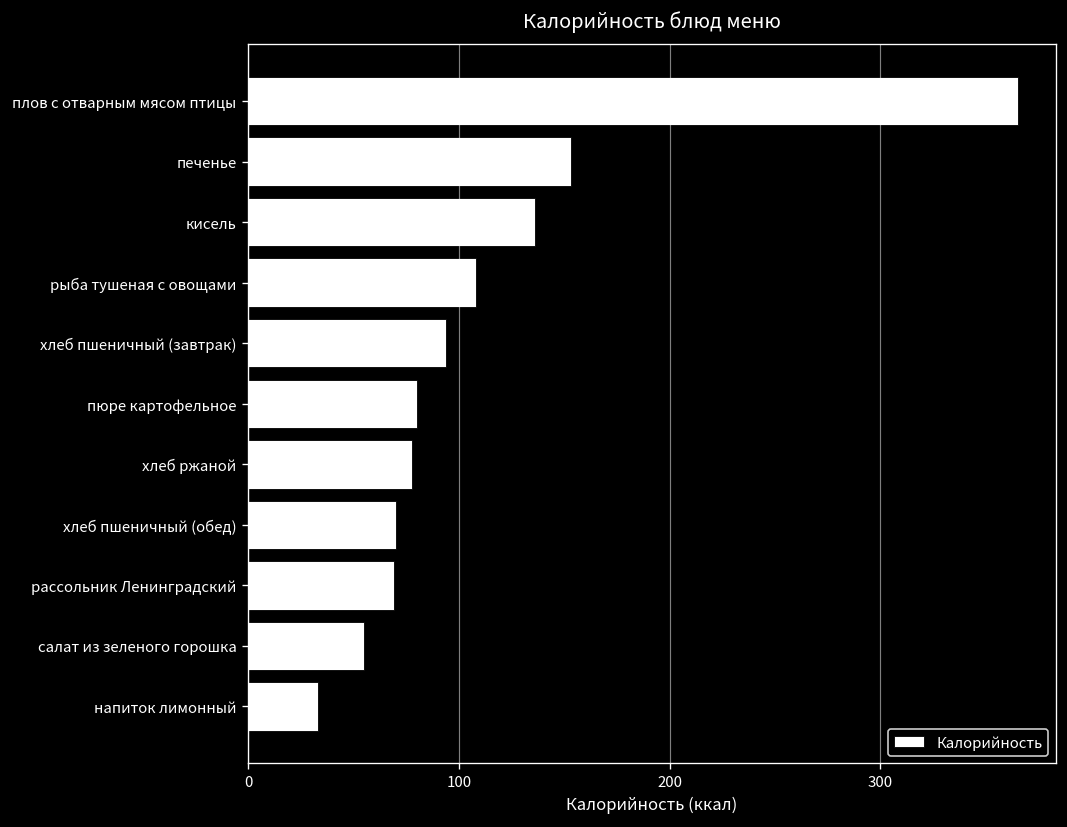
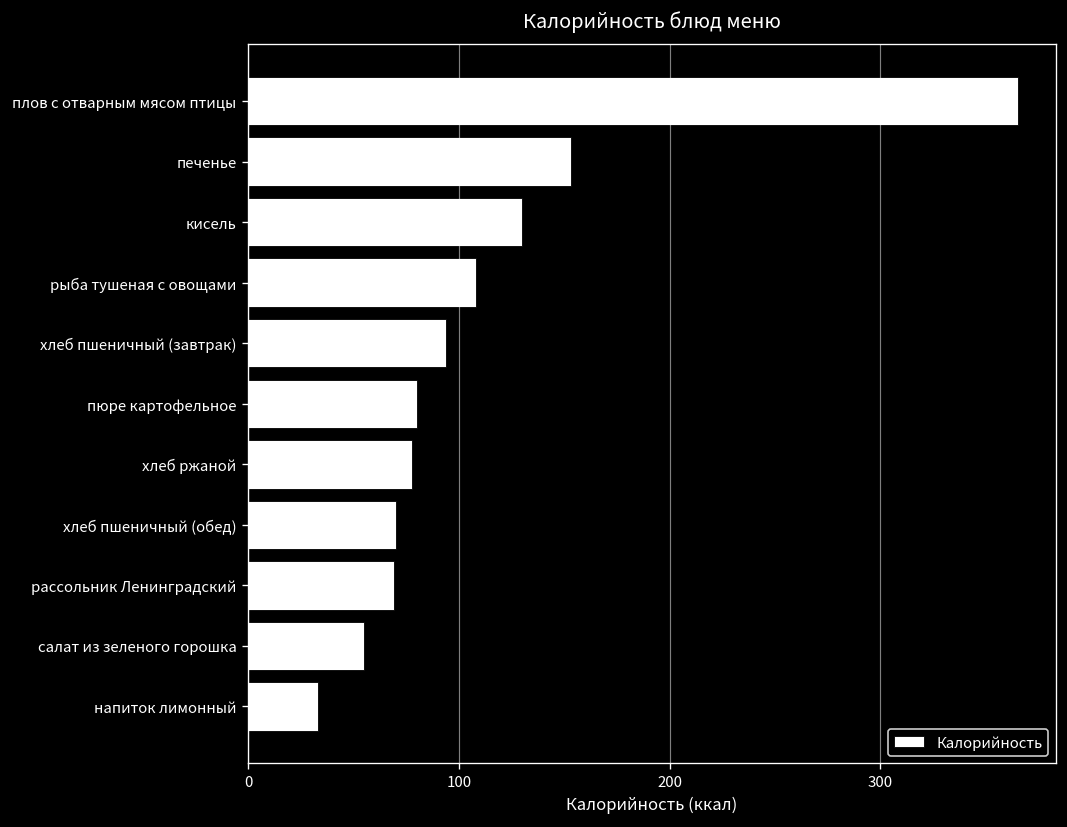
кисель: 136 -> 130
